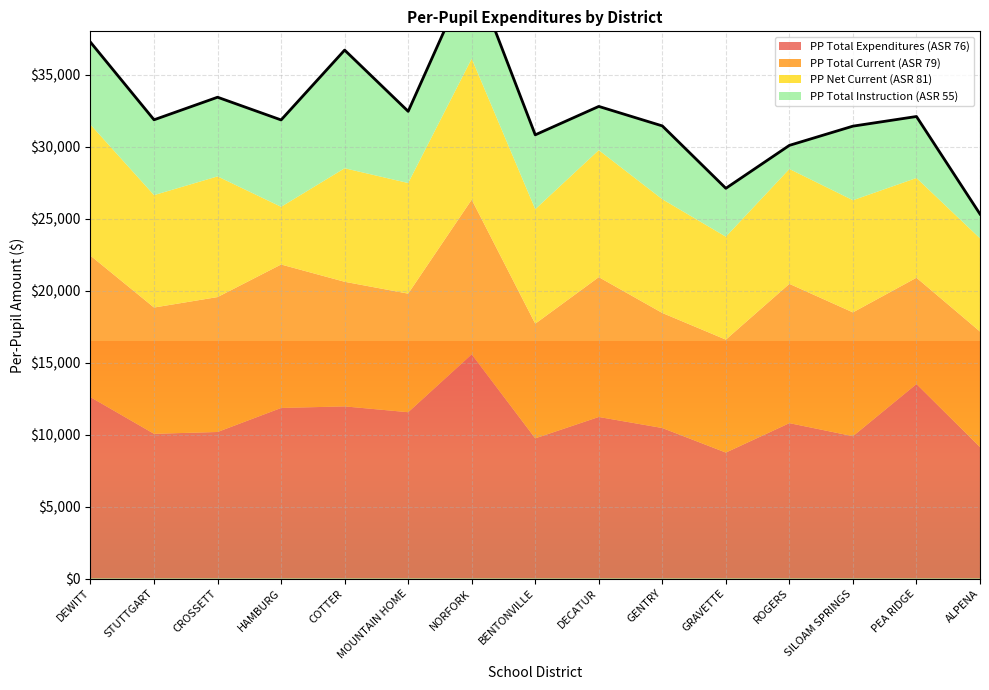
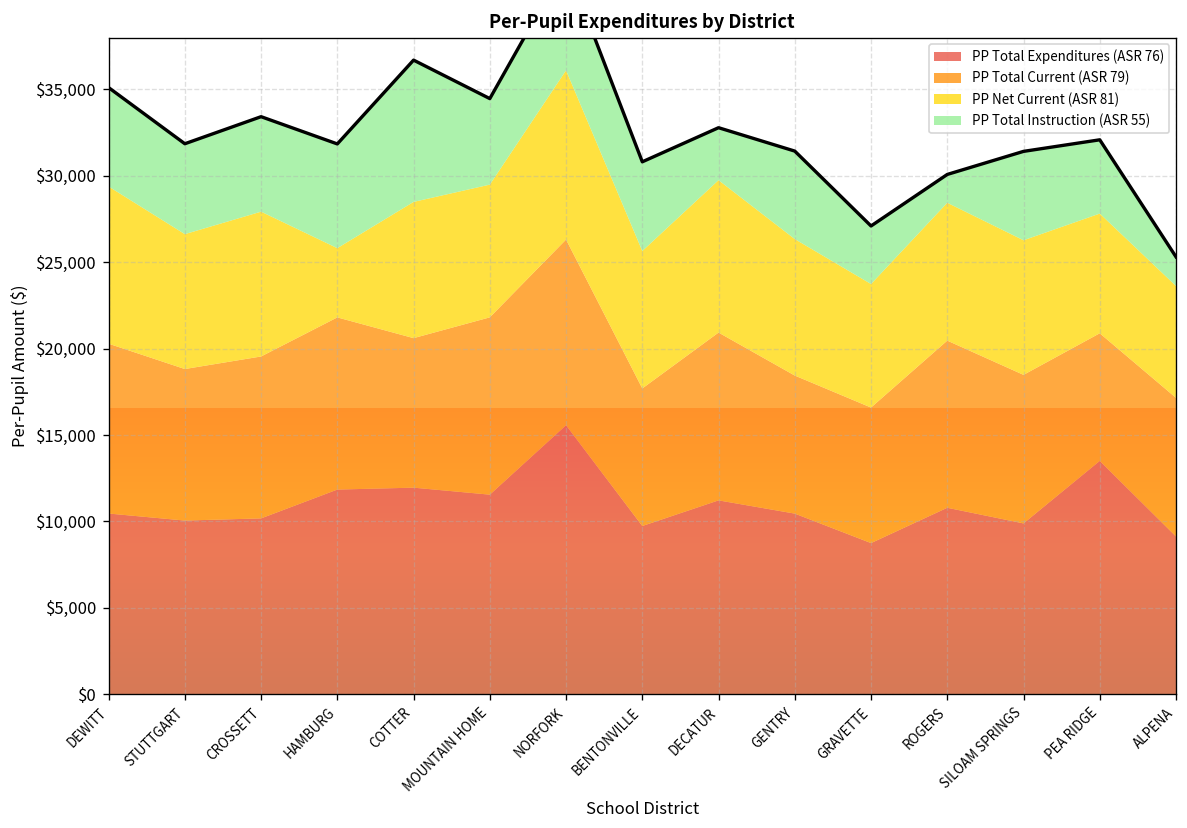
PP Total Expenditures (ASR 76), DEWITT: $12,600 -> $10,500
PP Total Current (ASR 79), MOUNTAIN HOME: $8,200 -> $10,300
